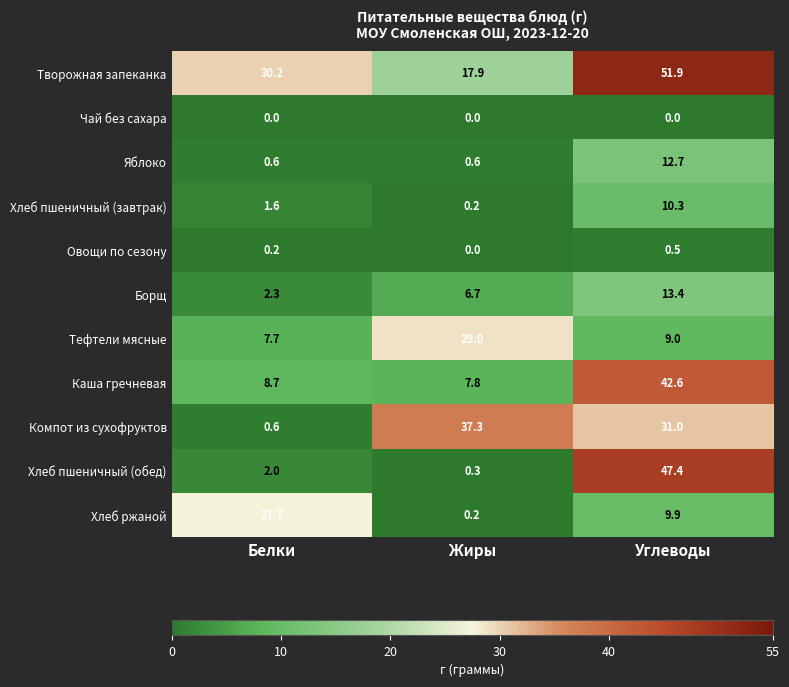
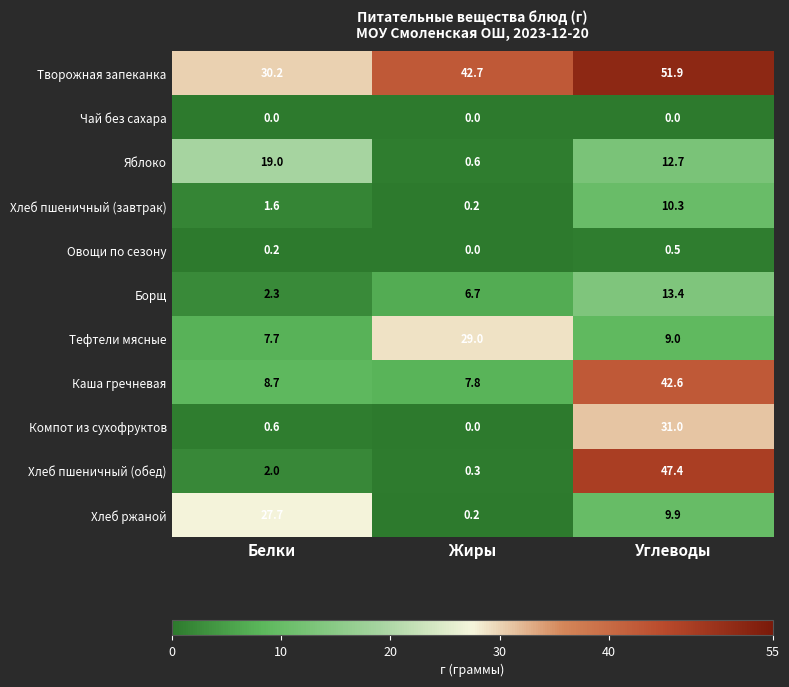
Творожная запеканка, Жиры: 17.9 -> 42.7
Яблоко, Белки: 0.6 -> 19.0
Компот из сухофруктов, Жиры: 37.3 -> 0.0
